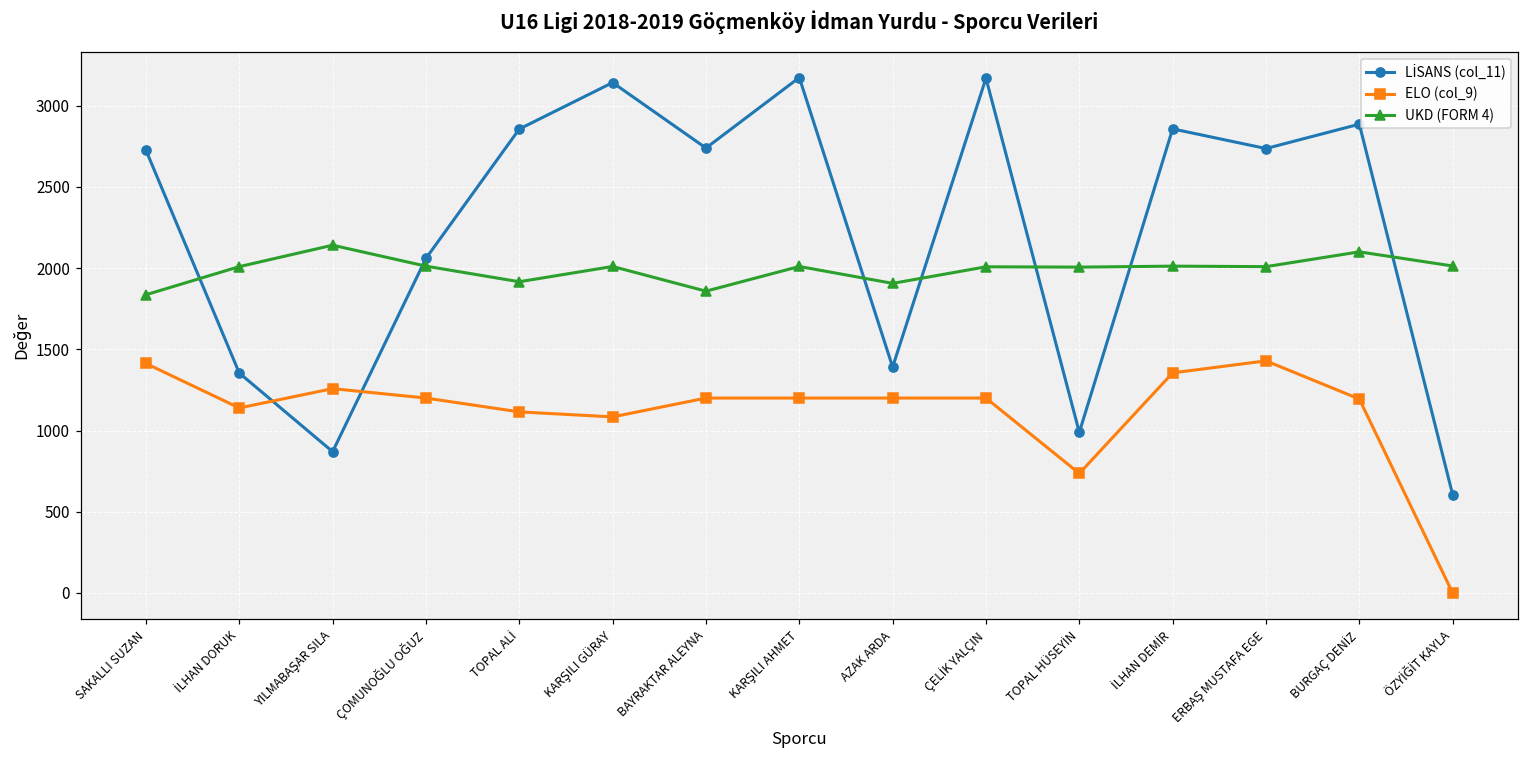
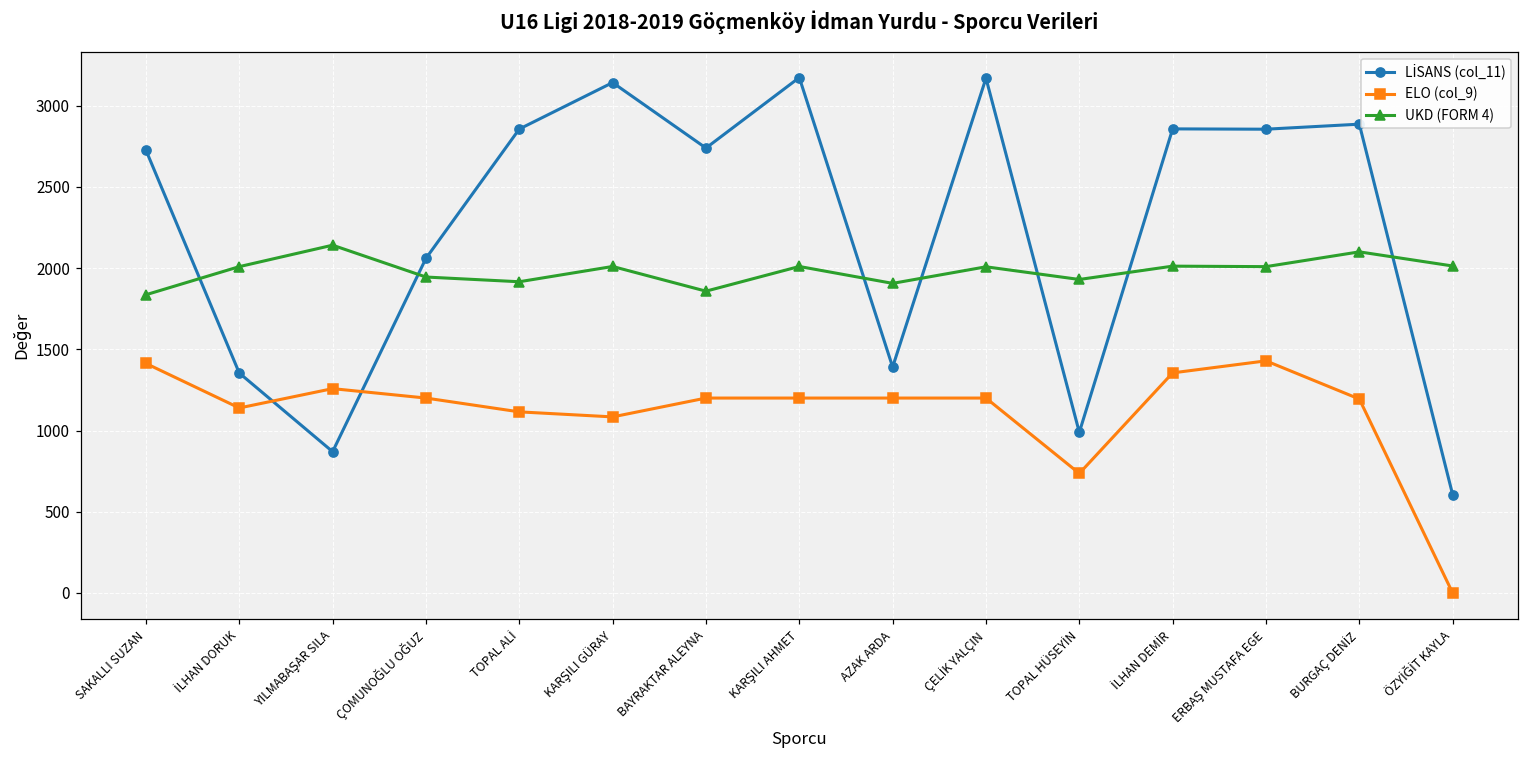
UKD (FORM 4), ÇOMUNOĞLU OĞUZ: 2010 -> 1950
UKD (FORM 4), TOPAL HÜSEYİN: 2010 -> 1930
LİSANS (col_11), ERBAŞ MUSTAFA EGE: 2740 -> 2860
